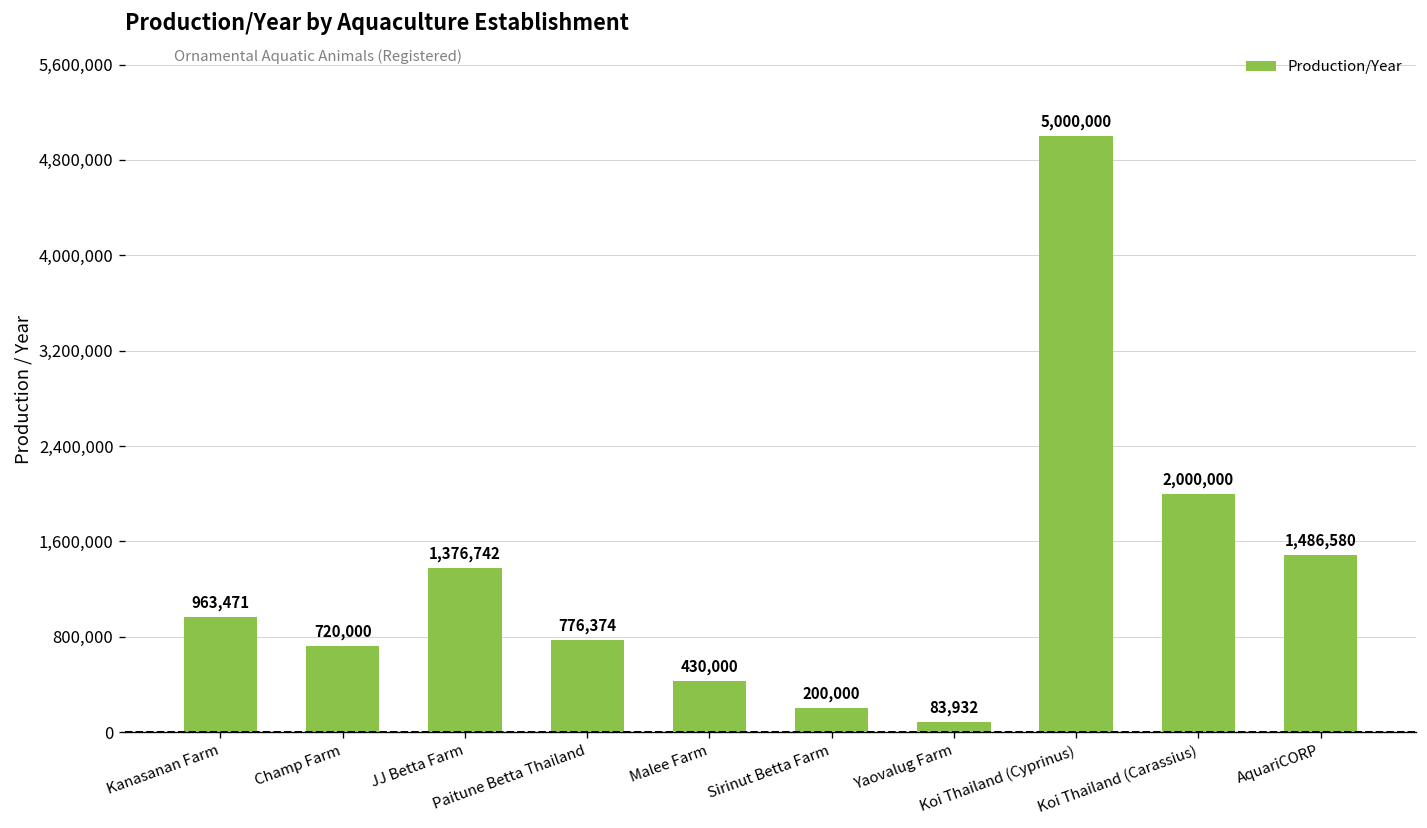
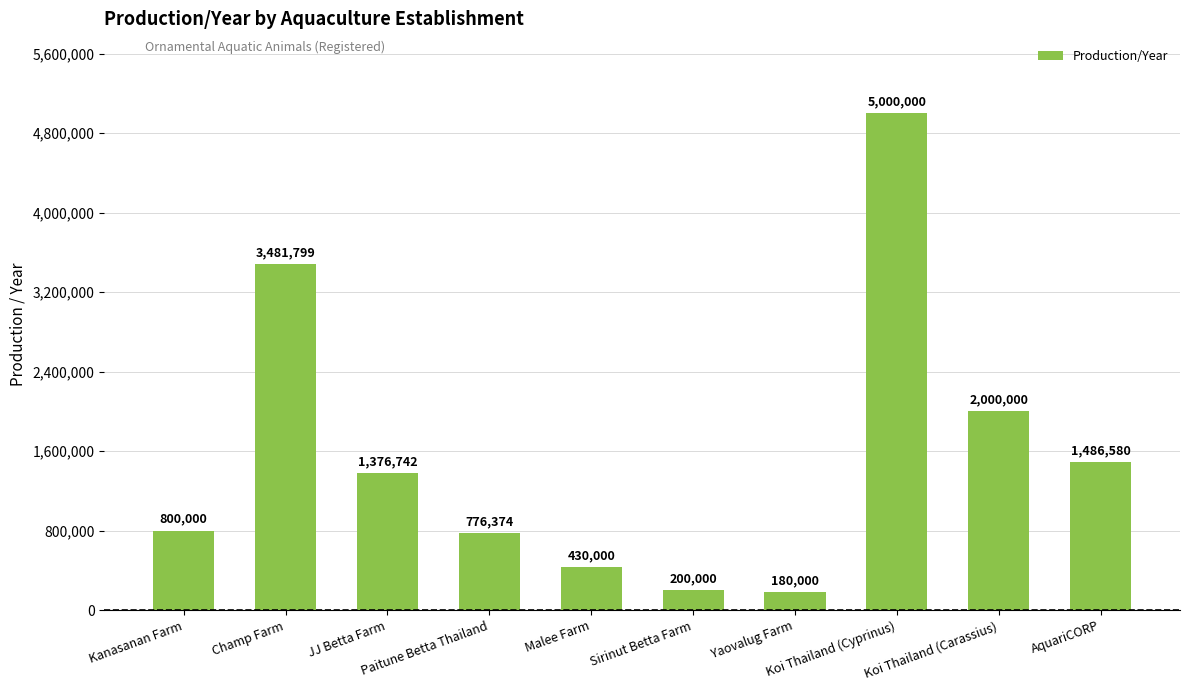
Kanasanan Farm: 963,471 -> 800,000
Champ Farm: 720,000 -> 3,481,799
Yaovalug Farm: 83,932 -> 180,000
